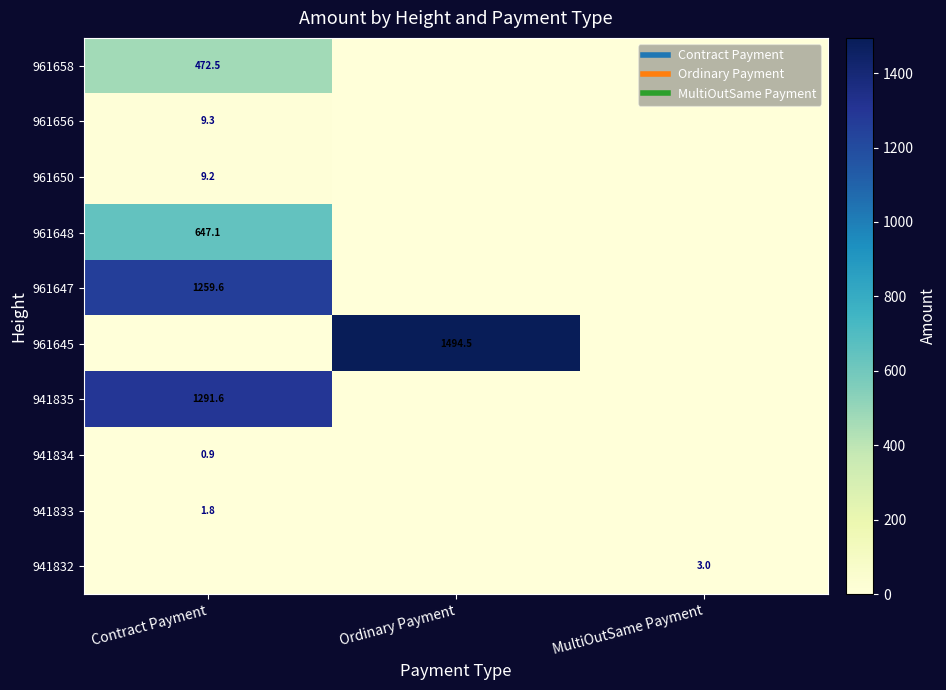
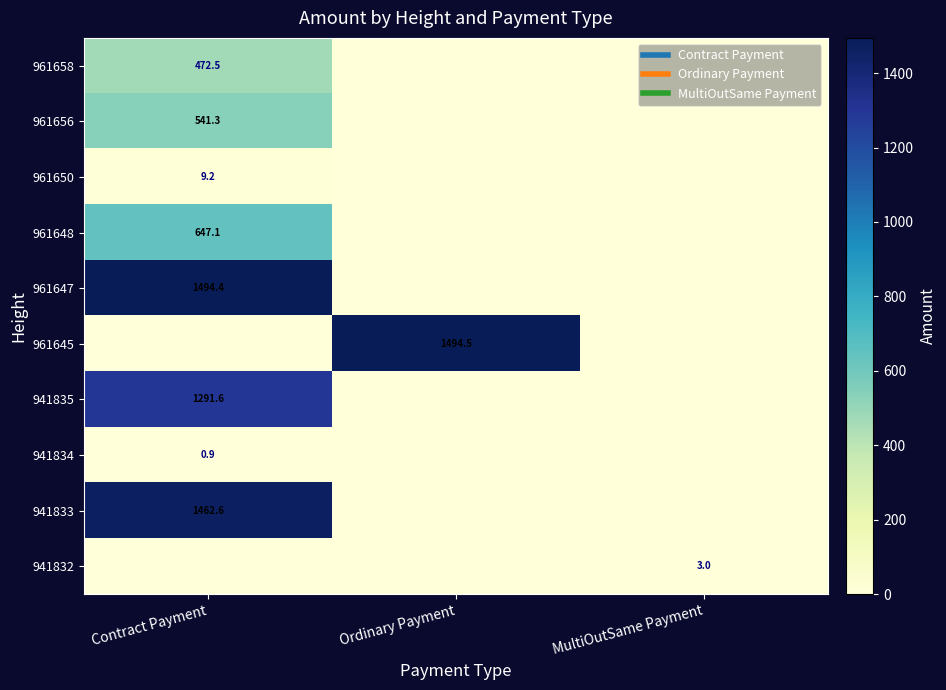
961656, Contract Payment: 9.3 -> 541.3
961647, Contract Payment: 1259.6 -> 1494.4
941833, Contract Payment: 1.8 -> 1462.6
